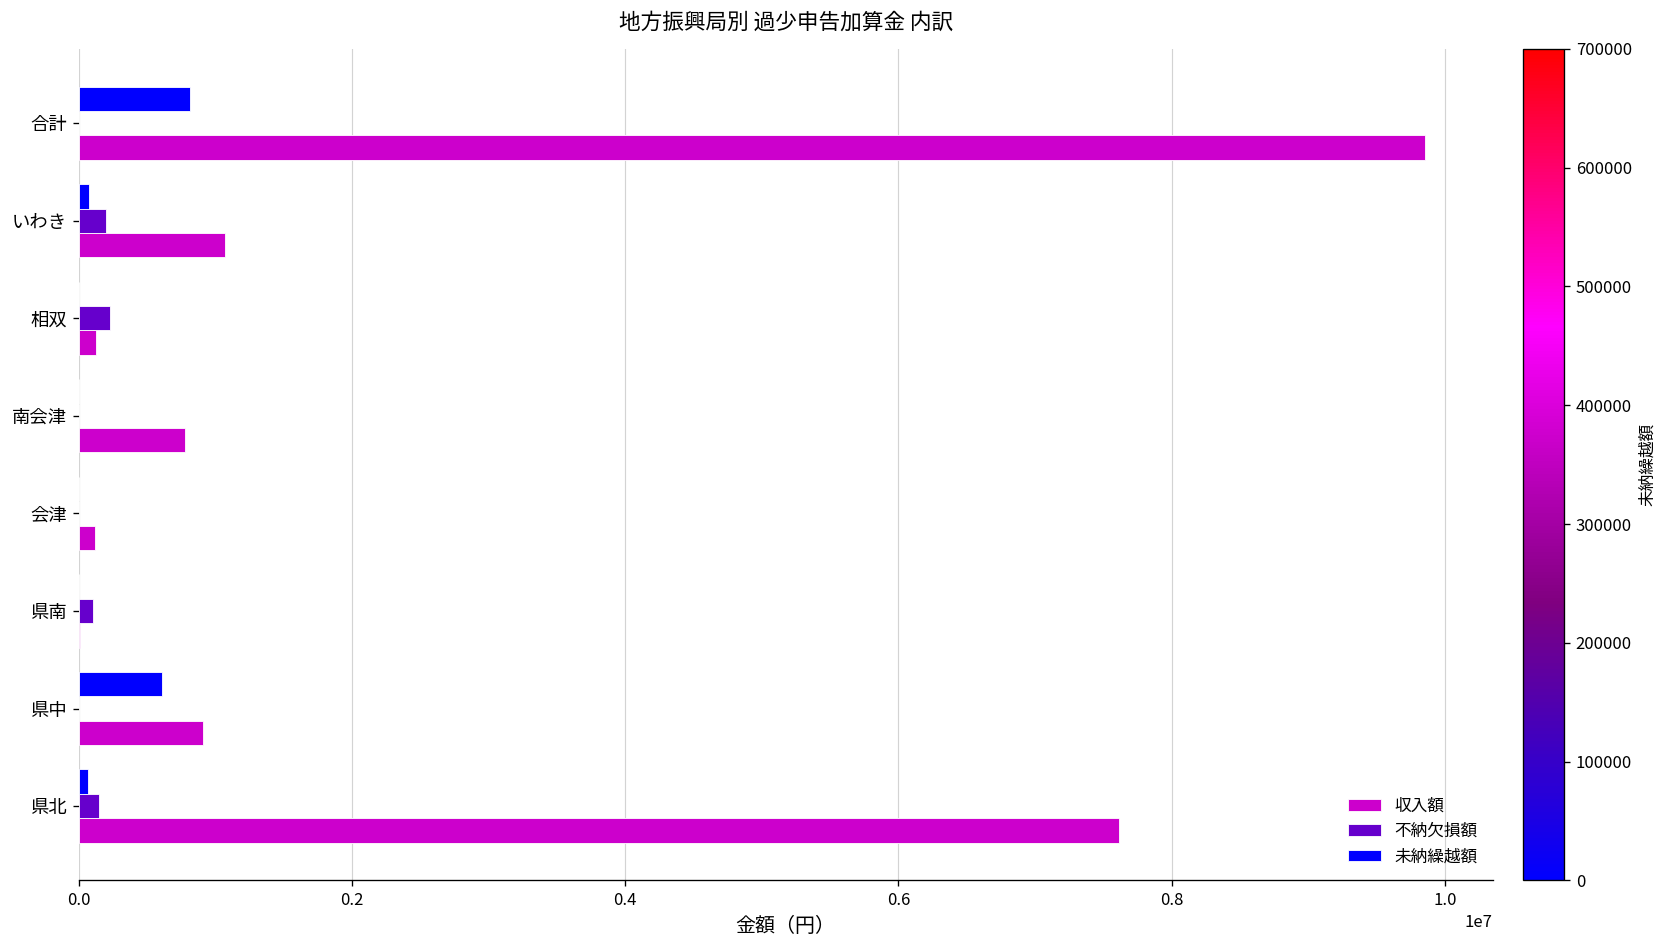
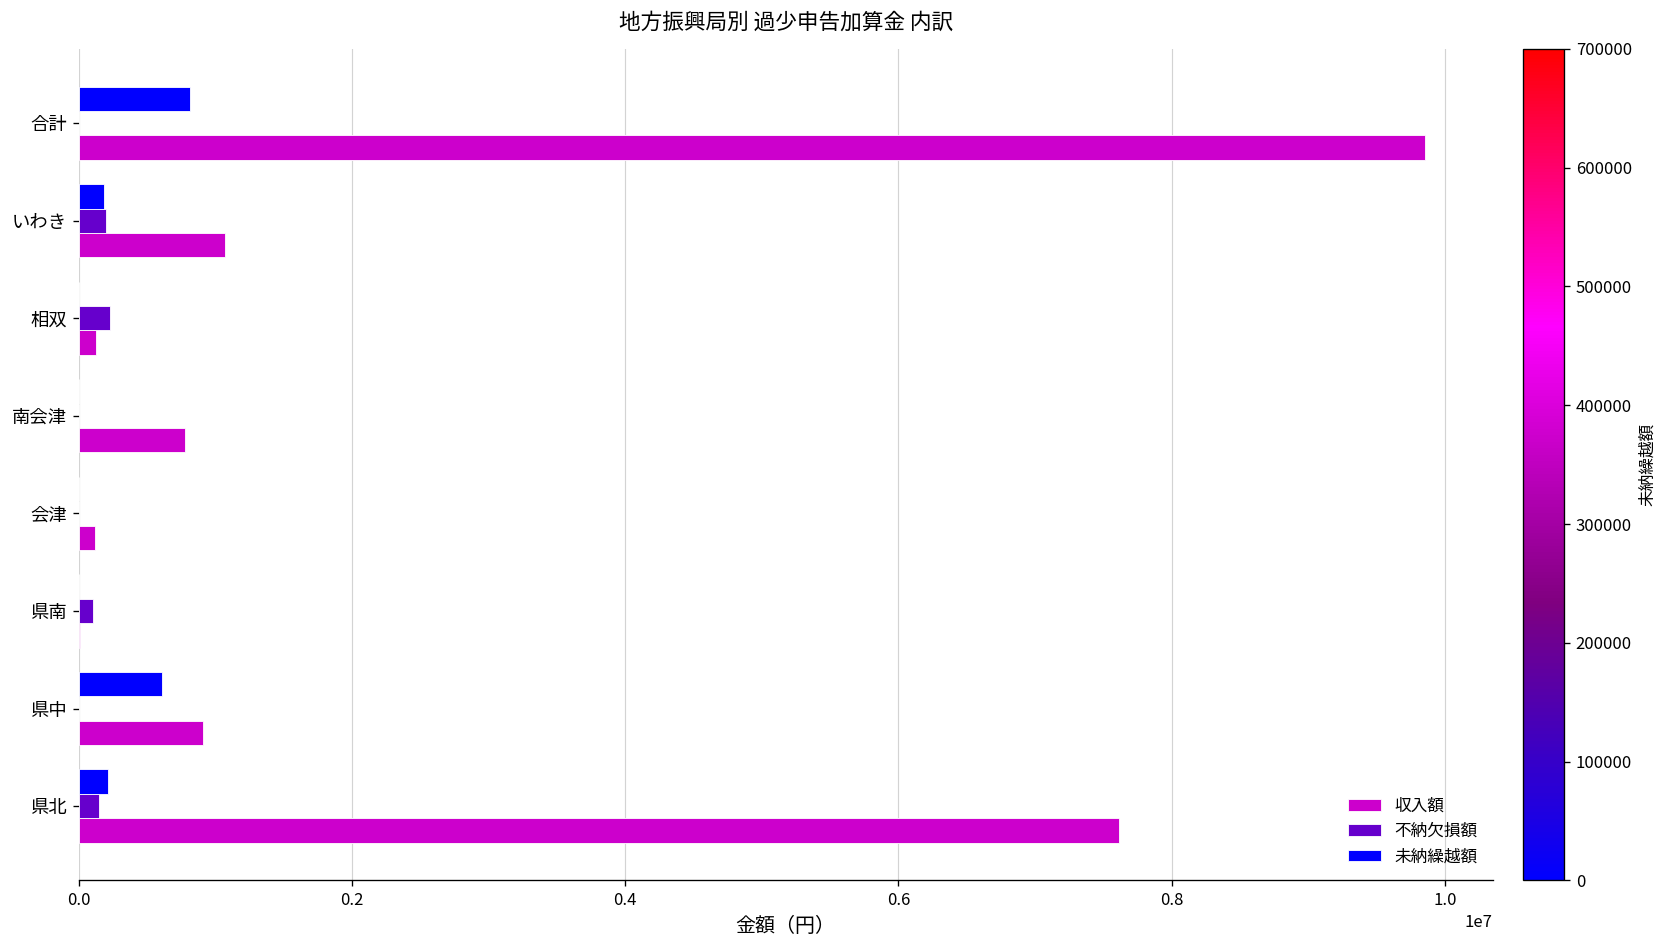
未納繰越額, いわき: 80000 -> 180000
未納繰越額, 県北: 70000 -> 210000
